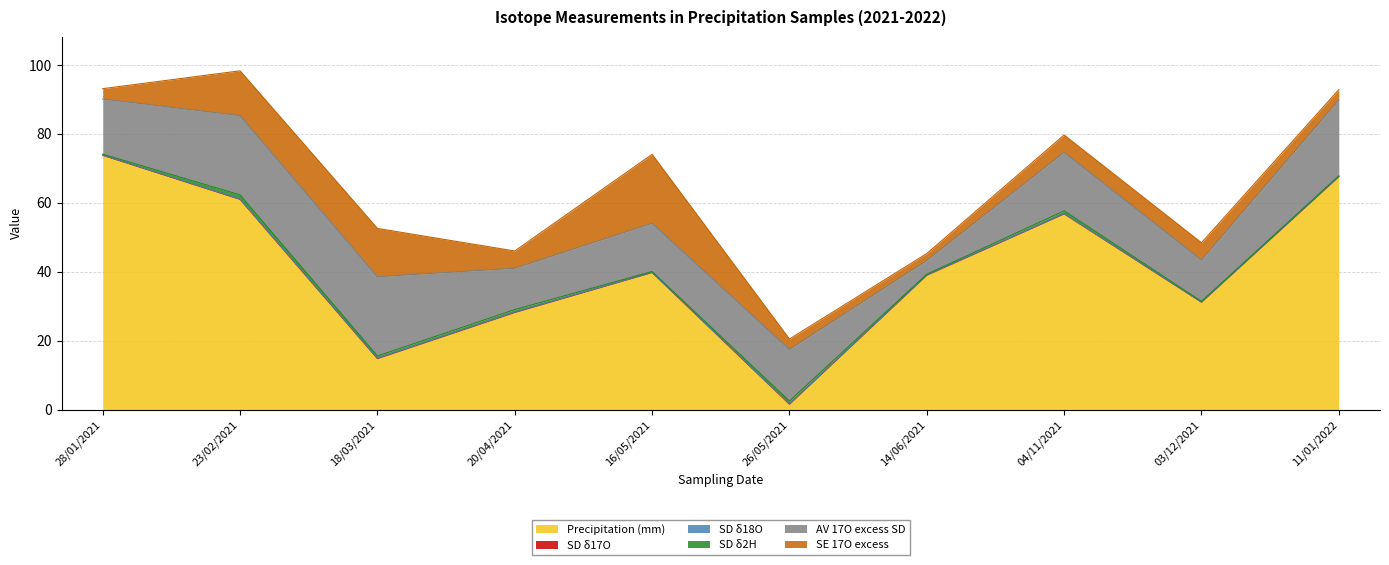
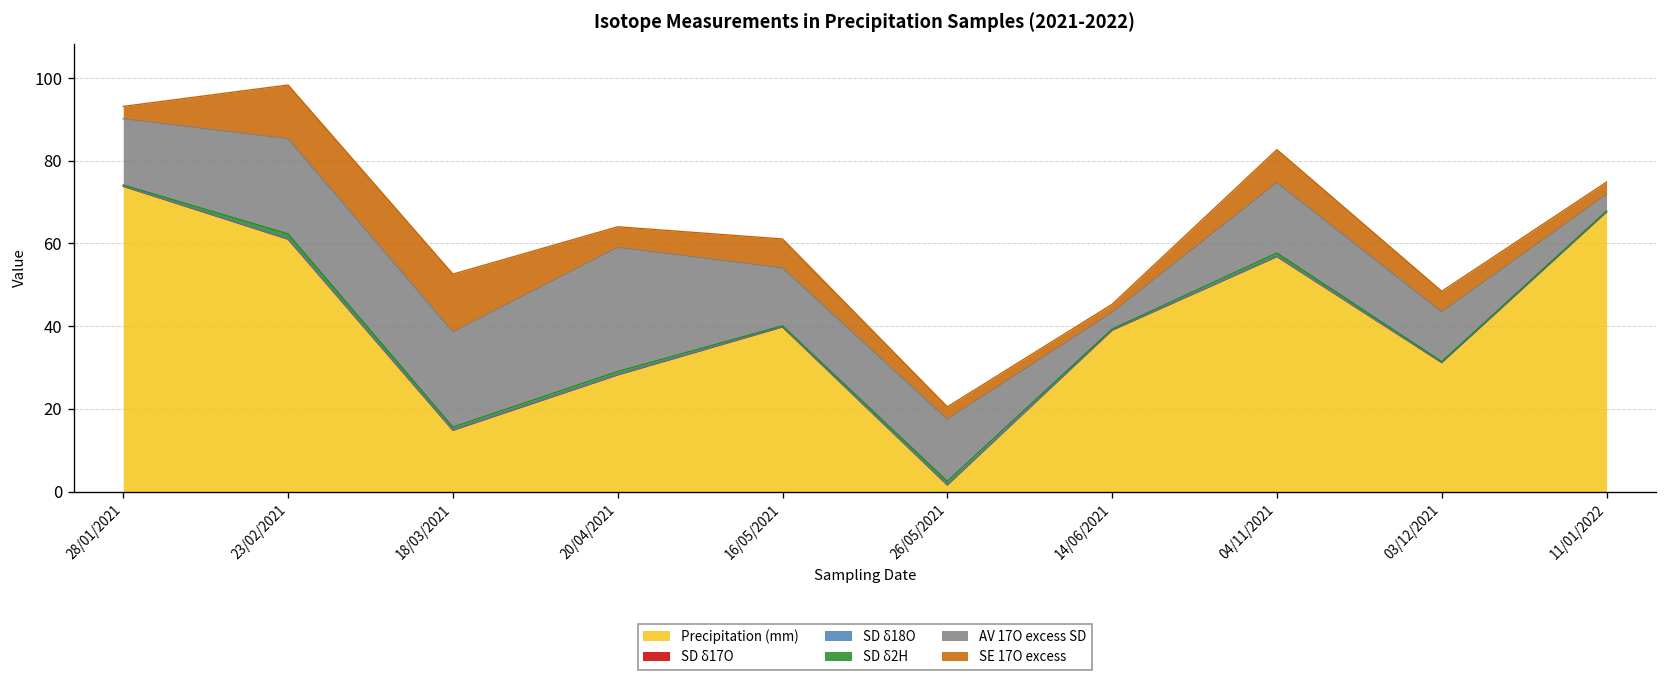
AV 17O excess SD, 20/04/2021: 12 -> 30
SE 17O excess, 16/05/2021: 20 -> 7
SE 17O excess, 04/11/2021: 5 -> 8
AV 17O excess SD, 11/01/2022: 22 -> 4
